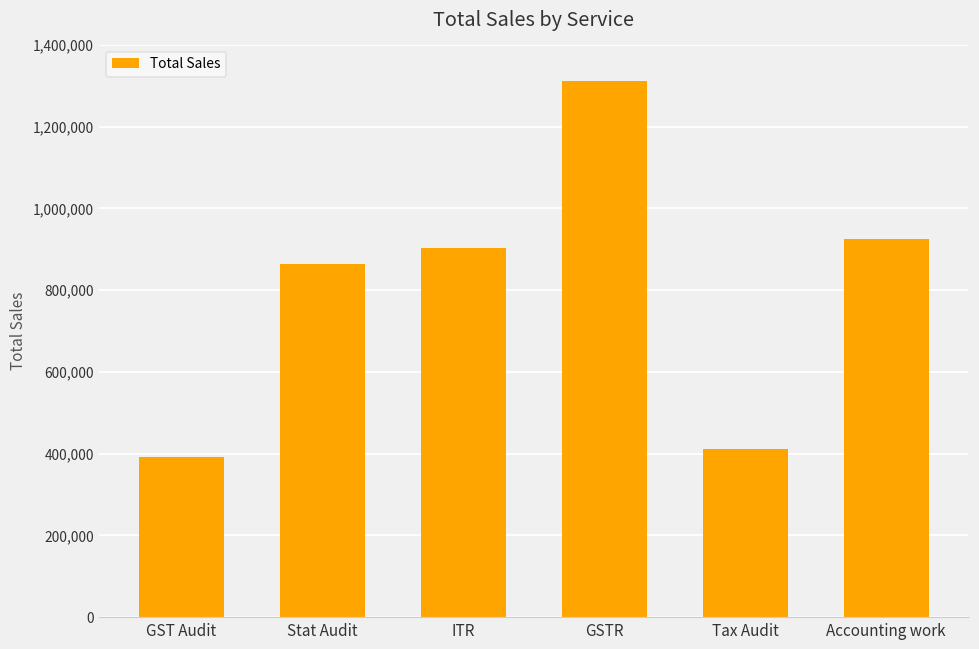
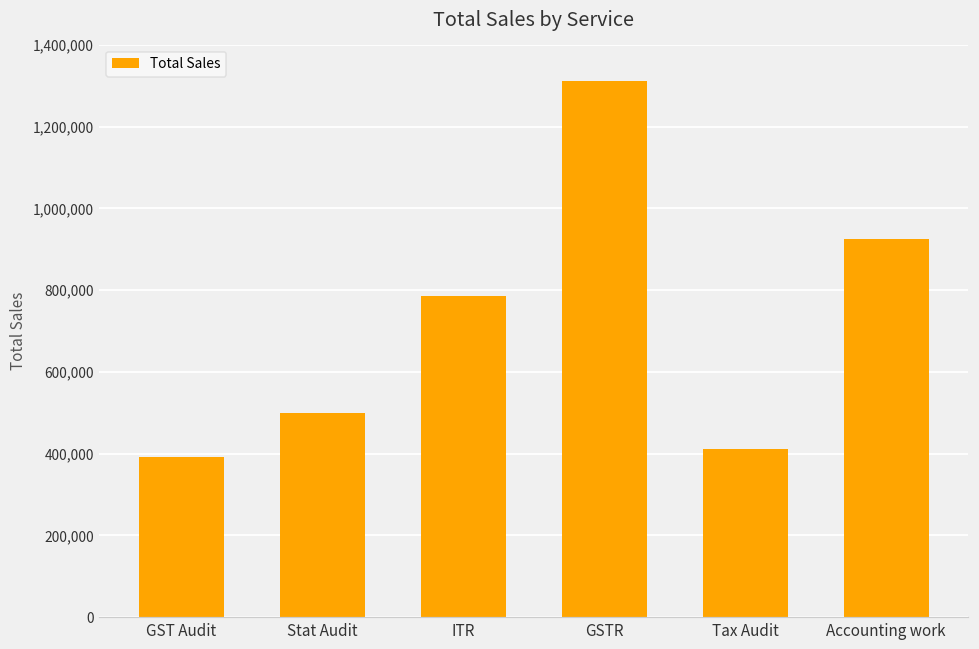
Stat Audit: 860,000 -> 500,000
ITR: 900,000 -> 790,000
